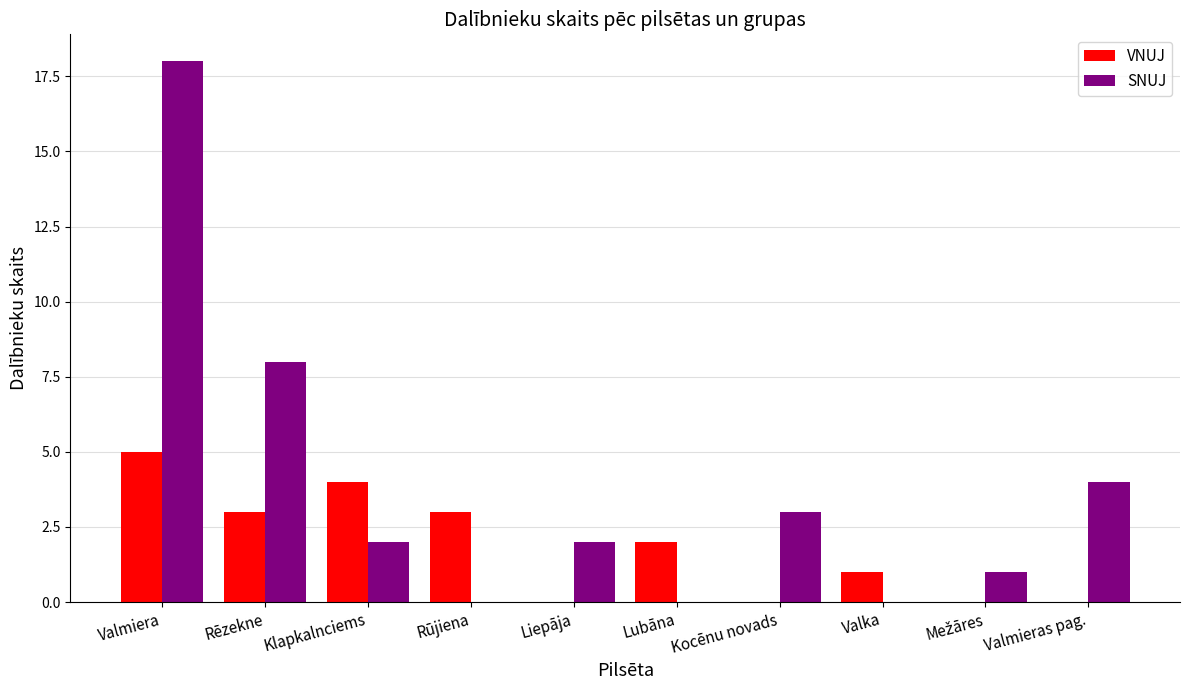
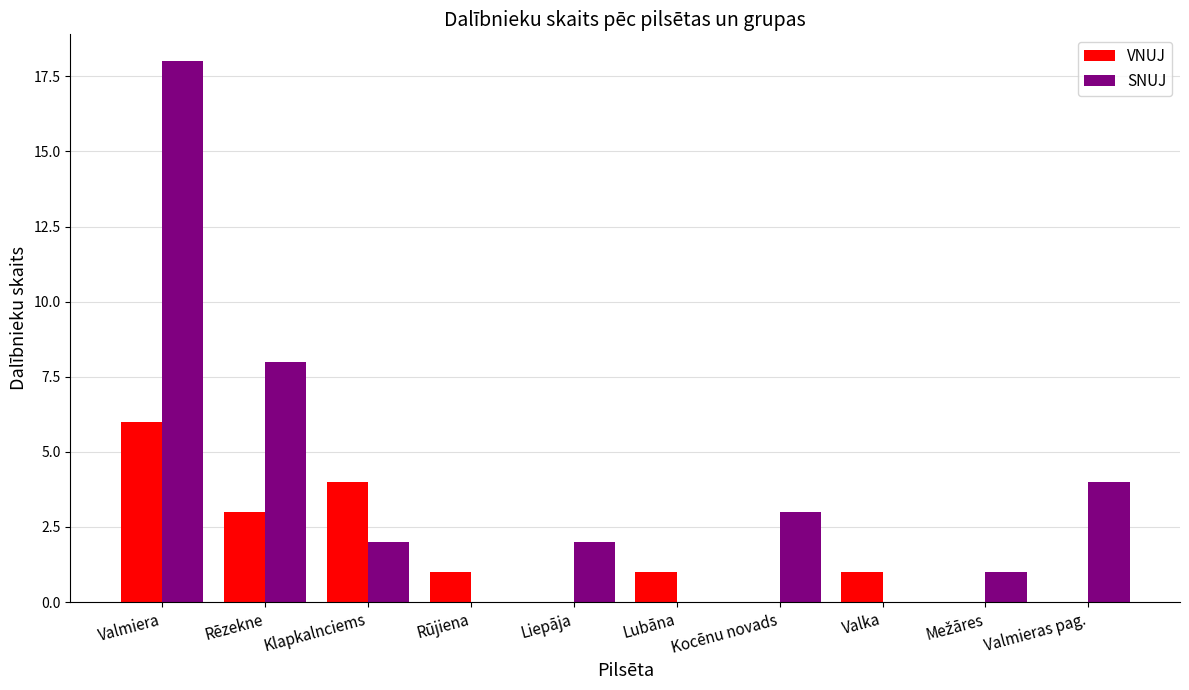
VNUJ, Valmiera: 5 -> 6
VNUJ, Rūjiena: 3 -> 1
VNUJ, Lubāna: 2 -> 1
